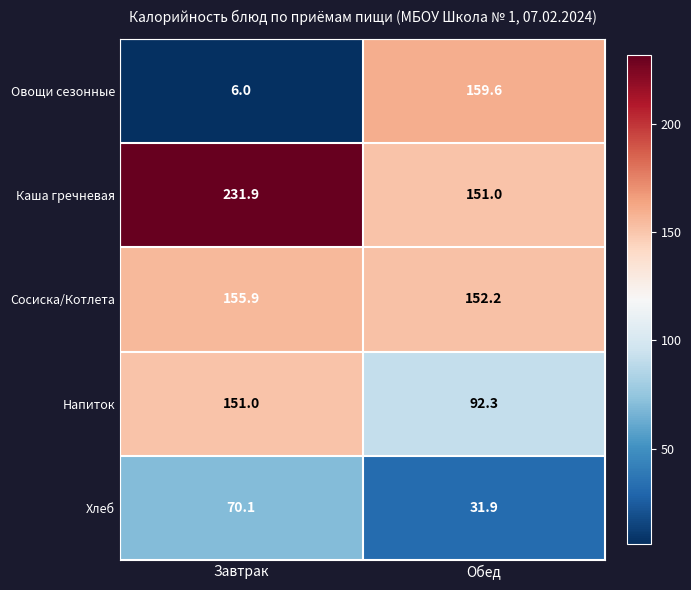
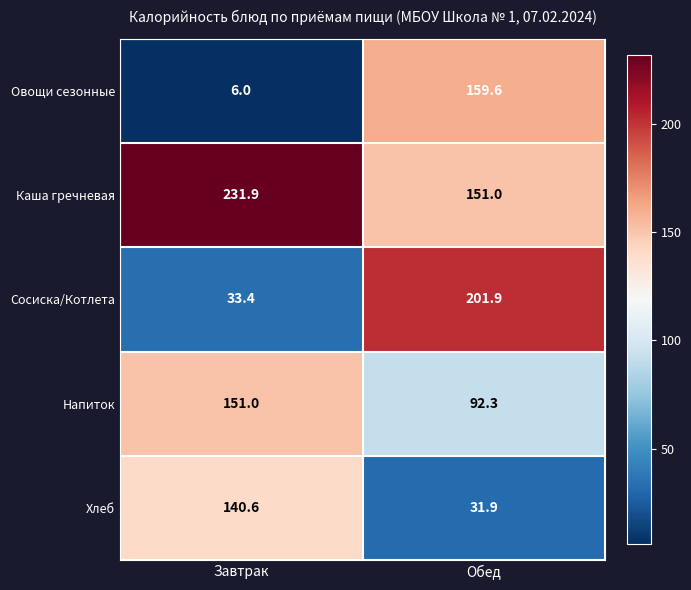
Сосиска/Котлета, Завтрак: 155.9 -> 33.4
Сосиска/Котлета, Обед: 152.2 -> 201.9
Хлеб, Завтрак: 70.1 -> 140.6
